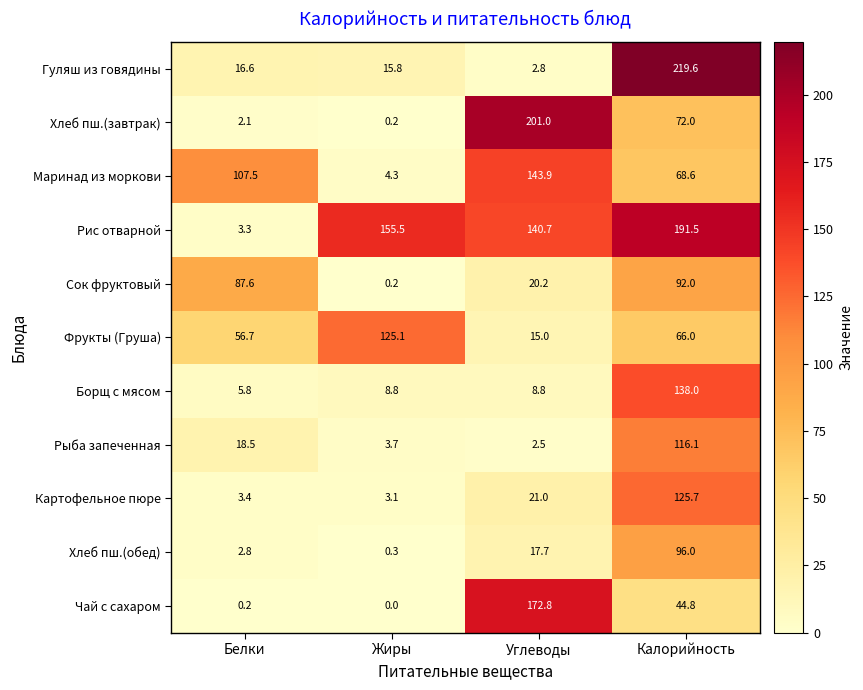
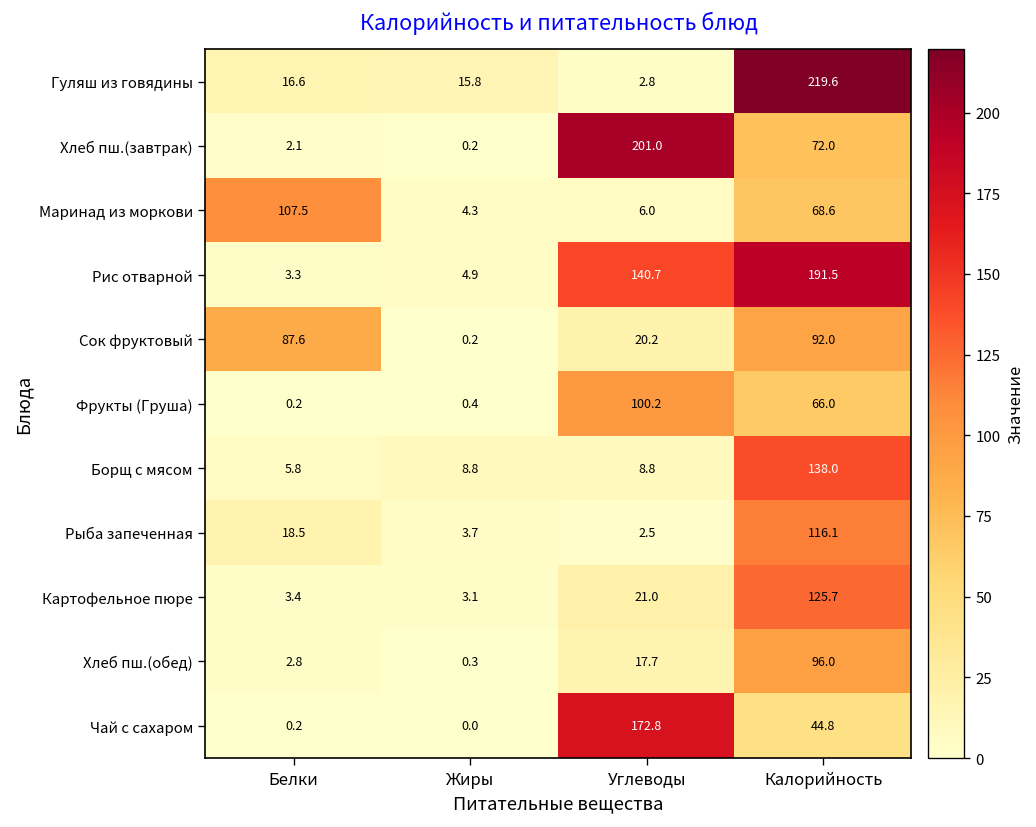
Маринад из моркови, Углеводы: 143.9 -> 6.0
Рис отварной, Жиры: 155.5 -> 4.9
Фрукты (Груша), Белки: 56.7 -> 0.2
Фрукты (Груша), Жиры: 125.1 -> 0.4
Фрукты (Груша), Углеводы: 15.0 -> 100.2
